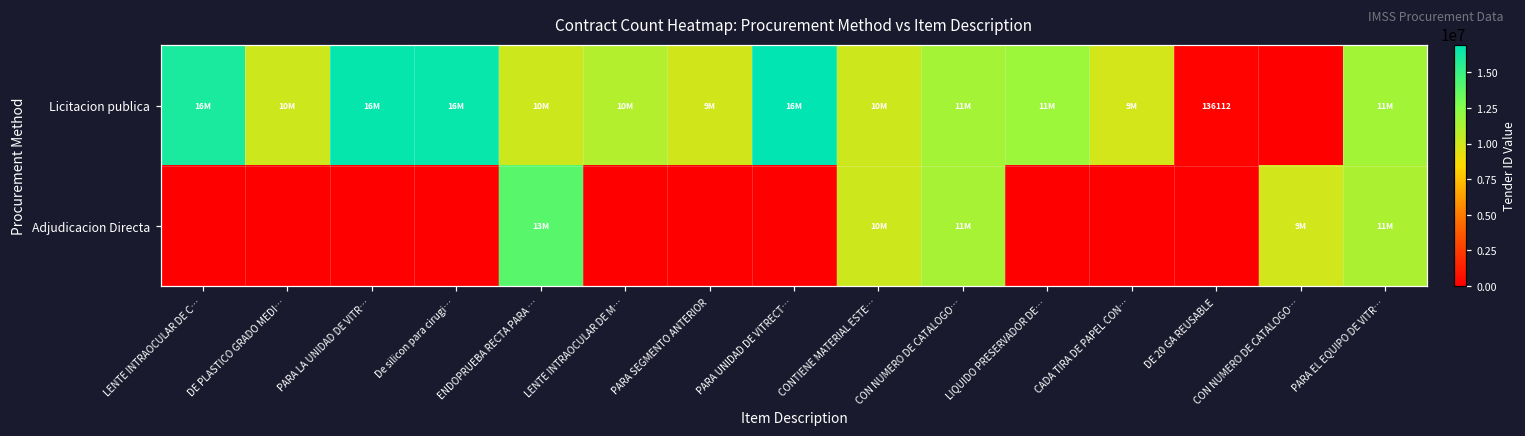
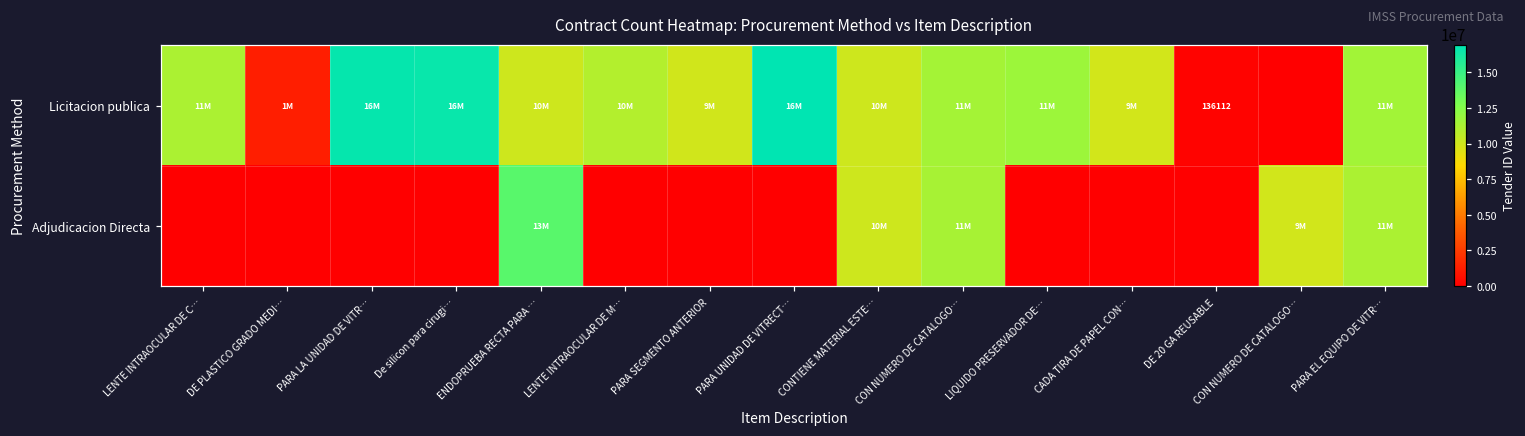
Licitacion publica, LENTE INTRAOCULAR DE C…: 16M -> 11M
Licitacion publica, DE PLASTICO GRADO MEDI…: 10M -> 1M
